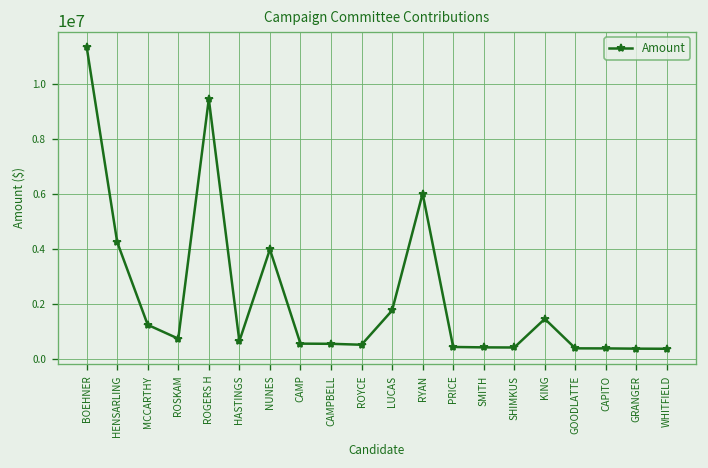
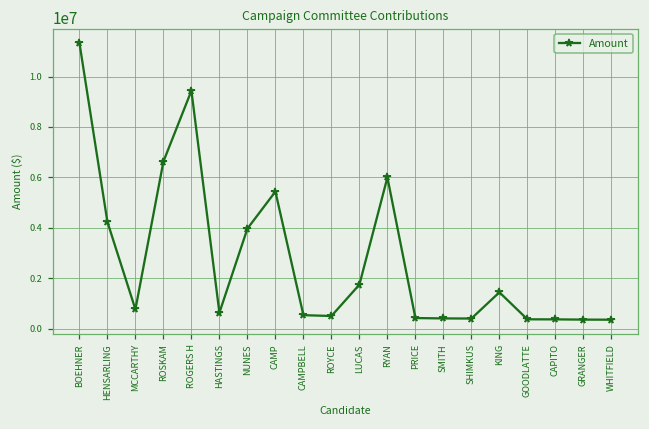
MCCARTHY: 1200000 -> 800000
ROSKAM: 700000 -> 6600000
CAMP: 500000 -> 5400000
